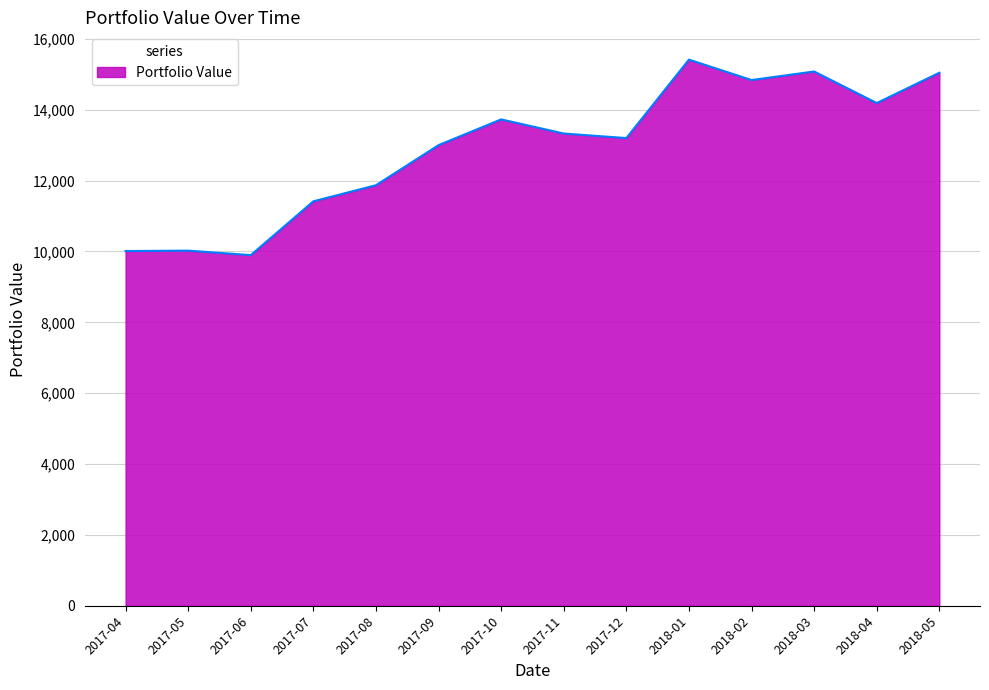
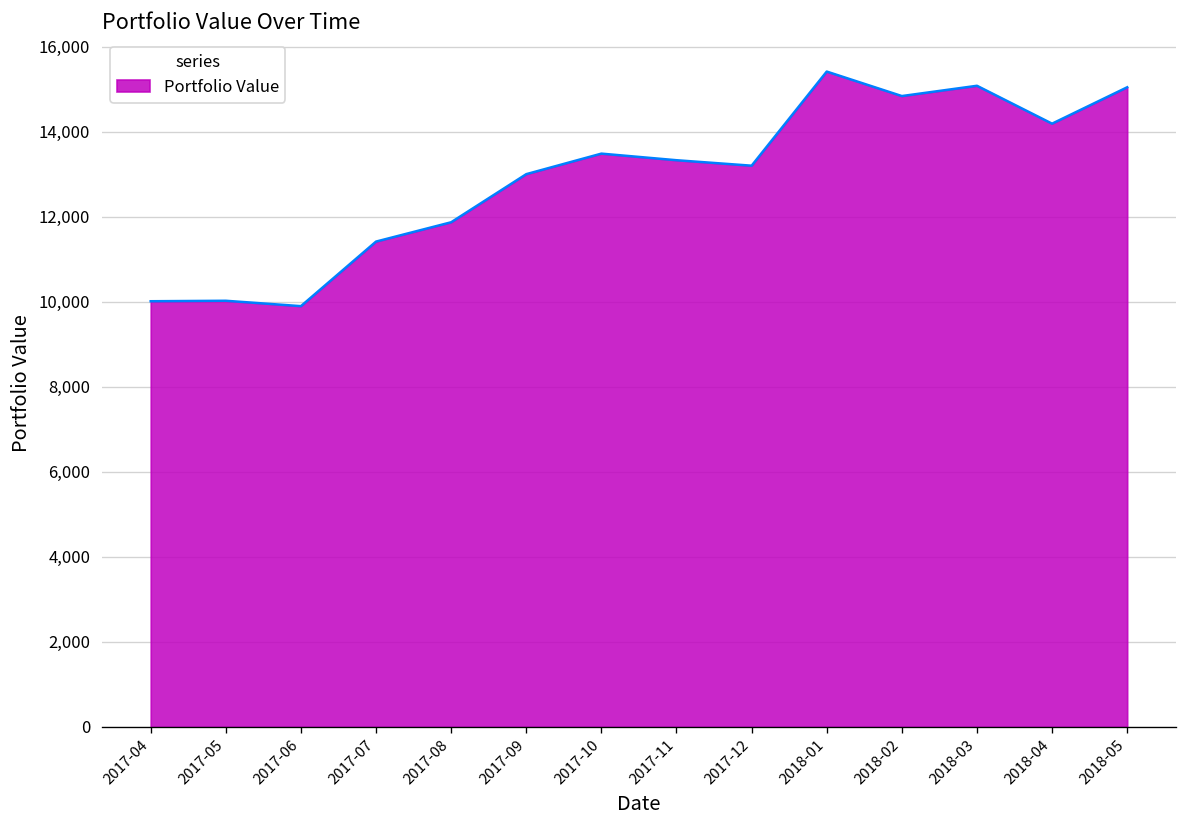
2017-10: 13,700 -> 13,500
